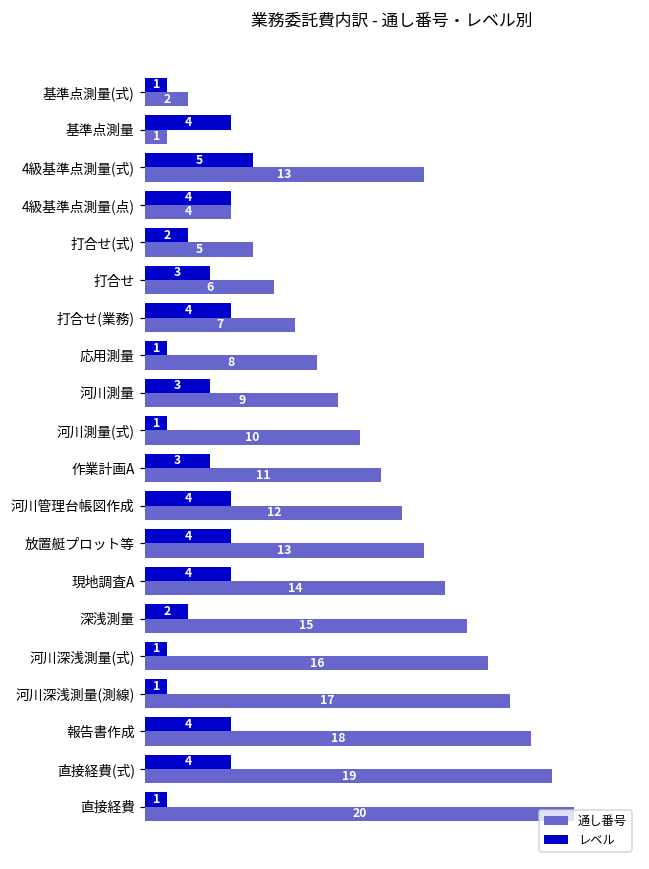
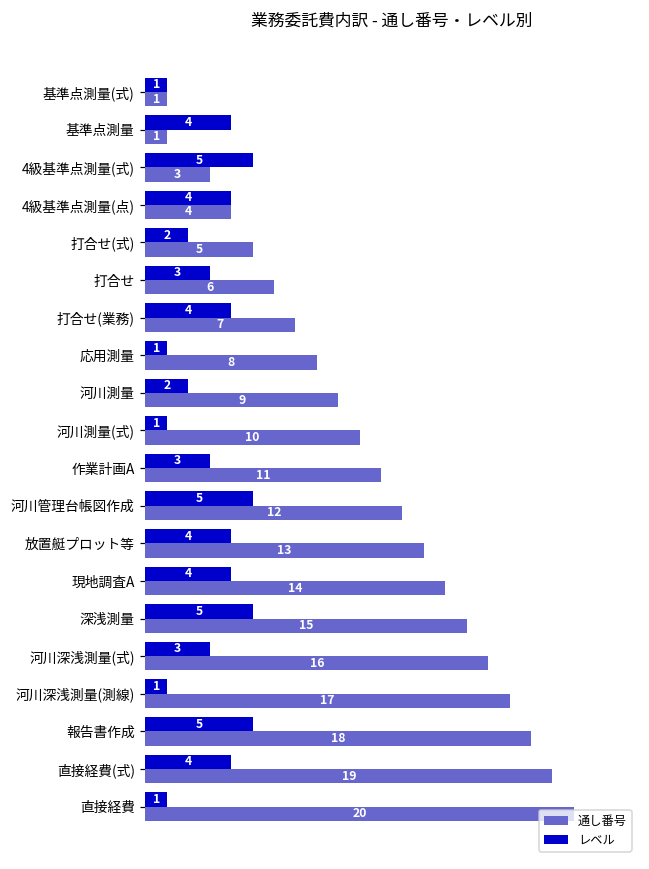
通し番号, 基準点測量(式): 2 -> 1
通し番号, 4級基準点測量(式): 13 -> 3
レベル, 河川測量: 3 -> 2
レベル, 河川管理台帳図作成: 4 -> 5
レベル, 深浅測量: 2 -> 5
レベル, 河川深浅測量(式): 1 -> 3
レベル, 報告書作成: 4 -> 5
